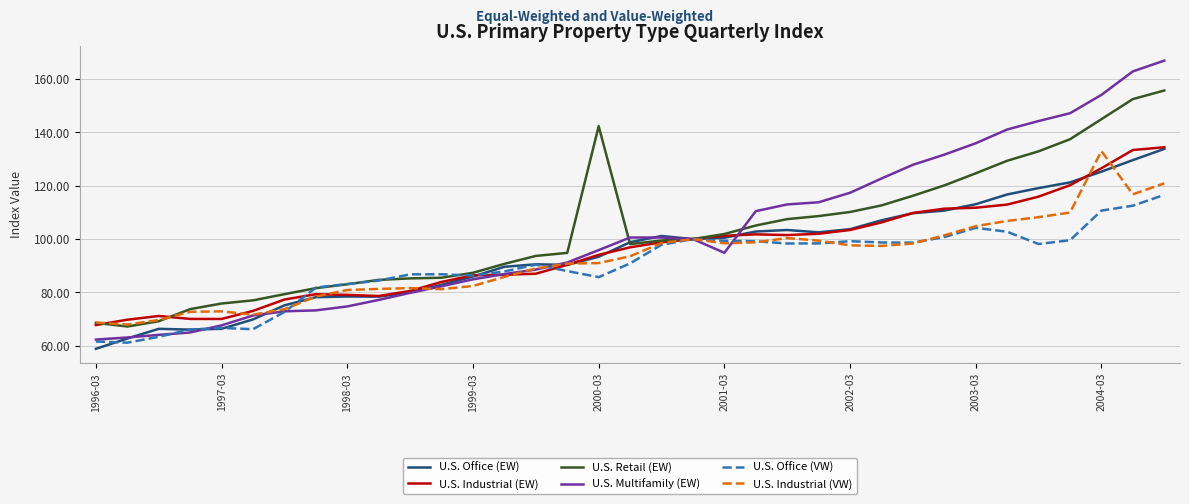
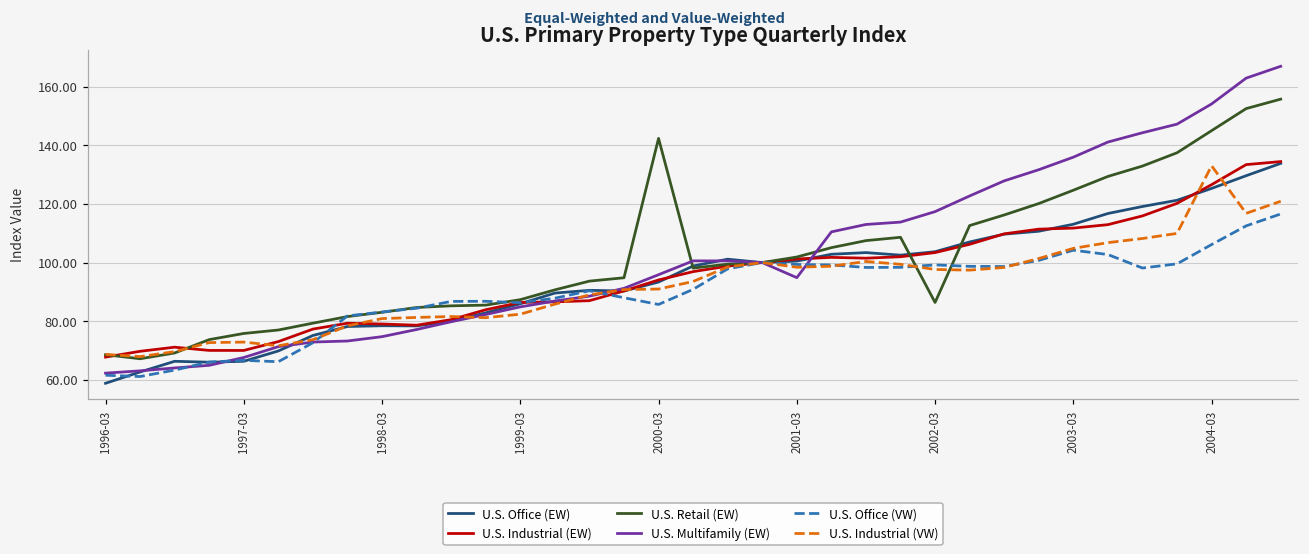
U.S. Retail (EW), 2002-03: 110 -> 86
U.S. Office (VW), 2004-03: 111 -> 106
